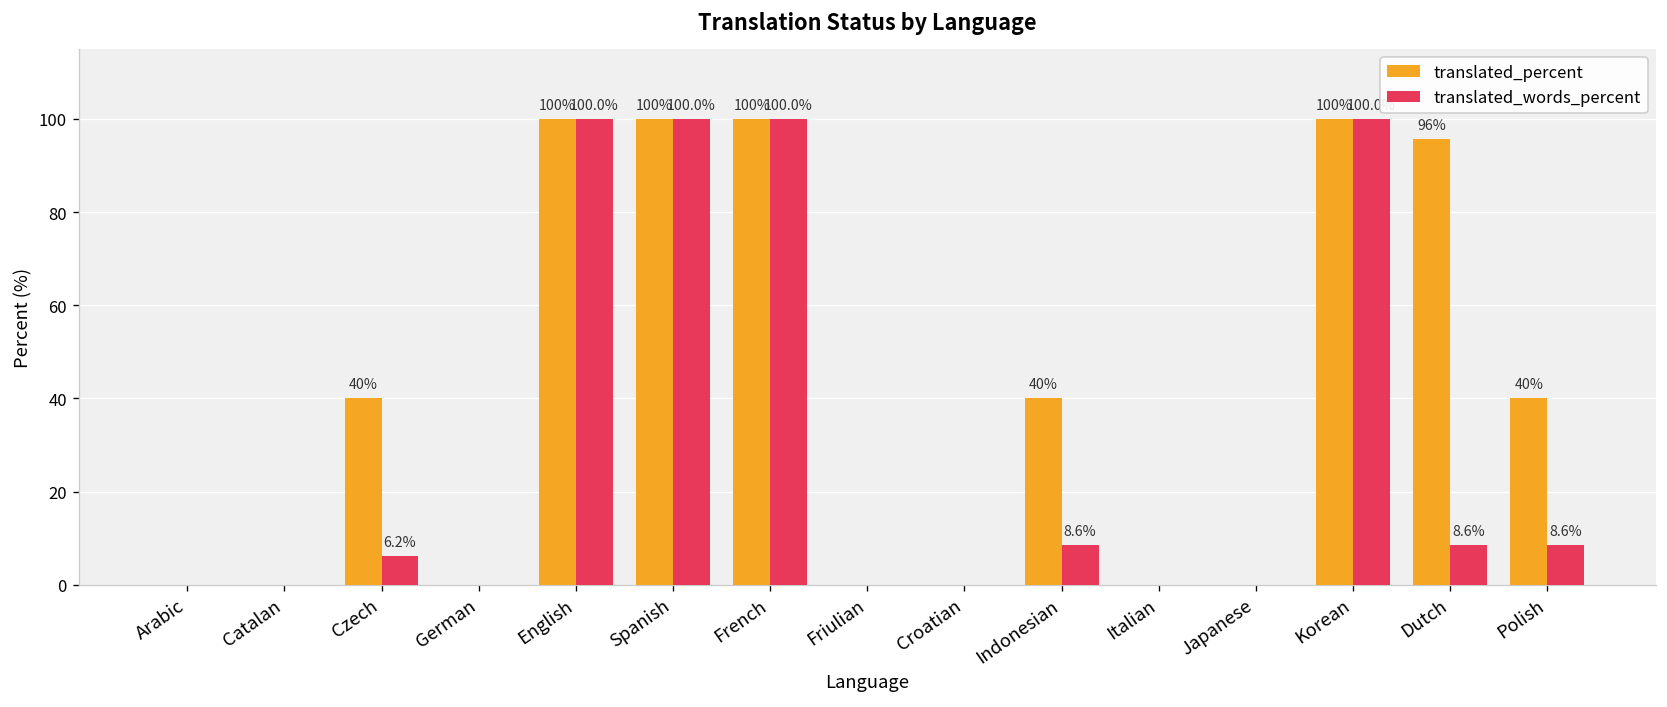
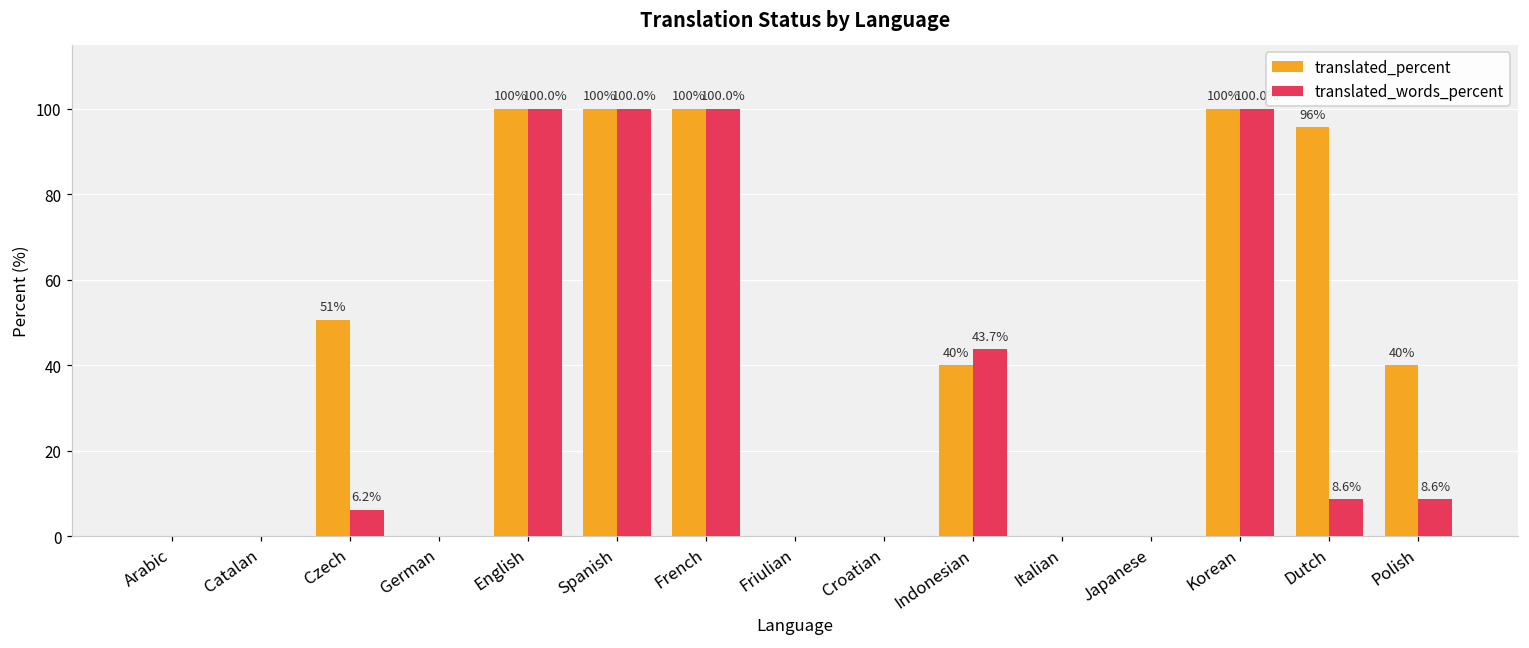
translated_percent, Czech: 40% -> 51%
translated_words_percent, Indonesian: 8.6% -> 43.7%
